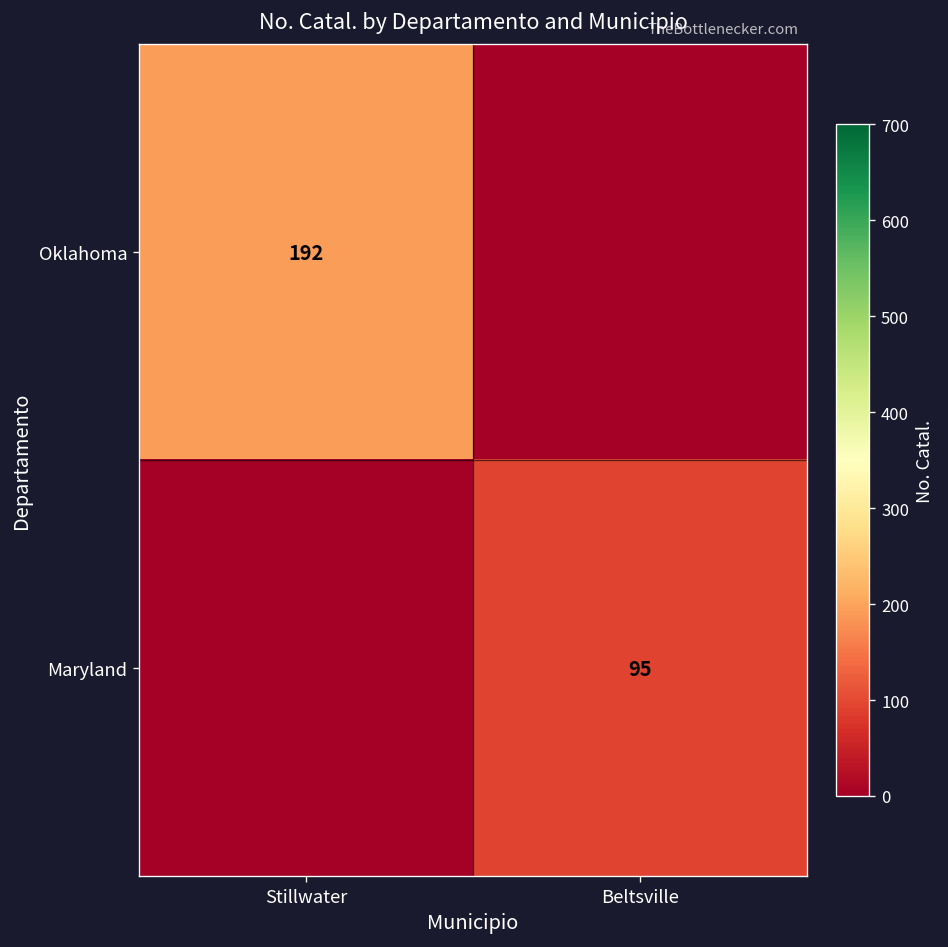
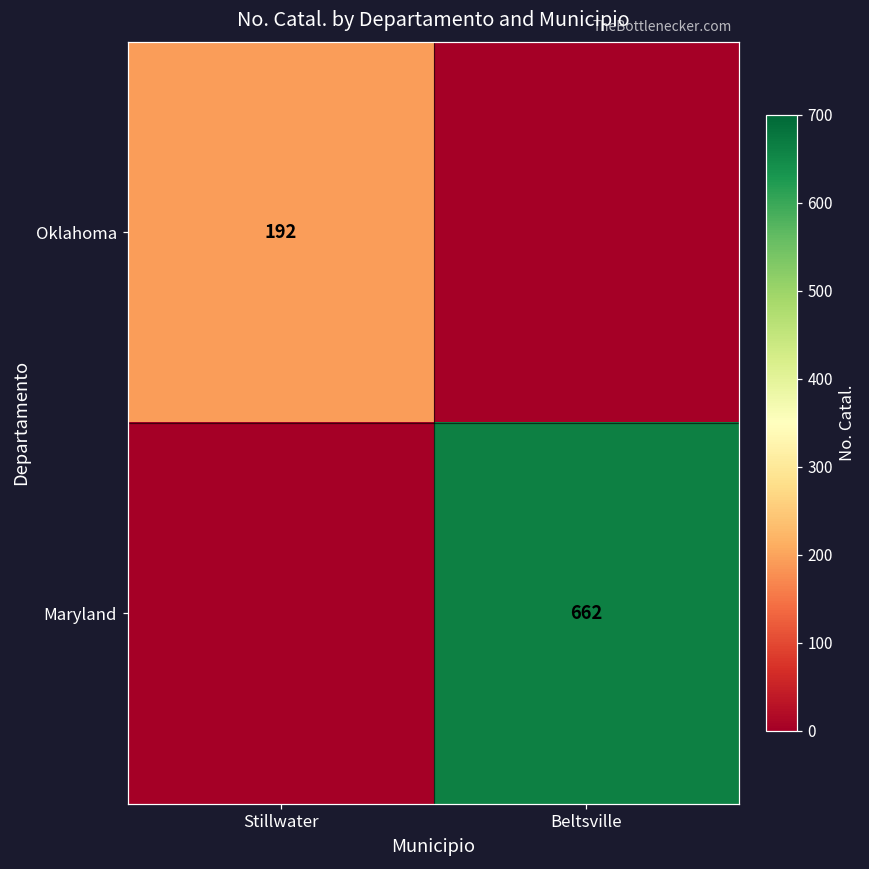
Maryland, Beltsville: 95 -> 662
